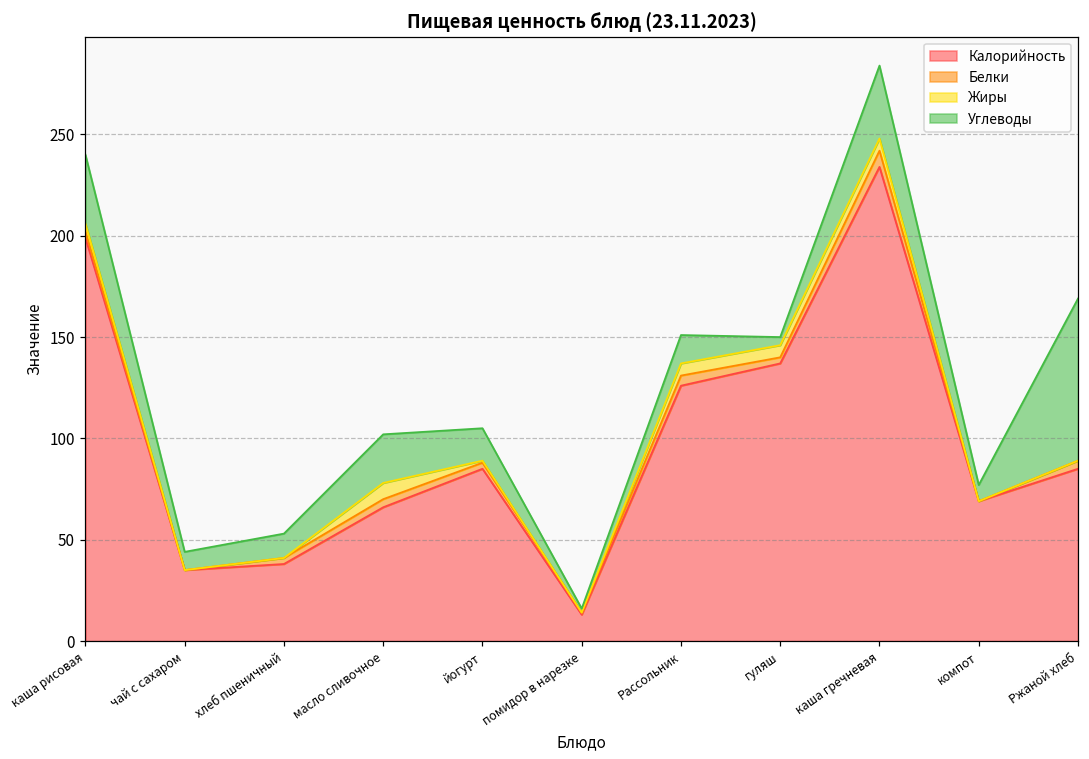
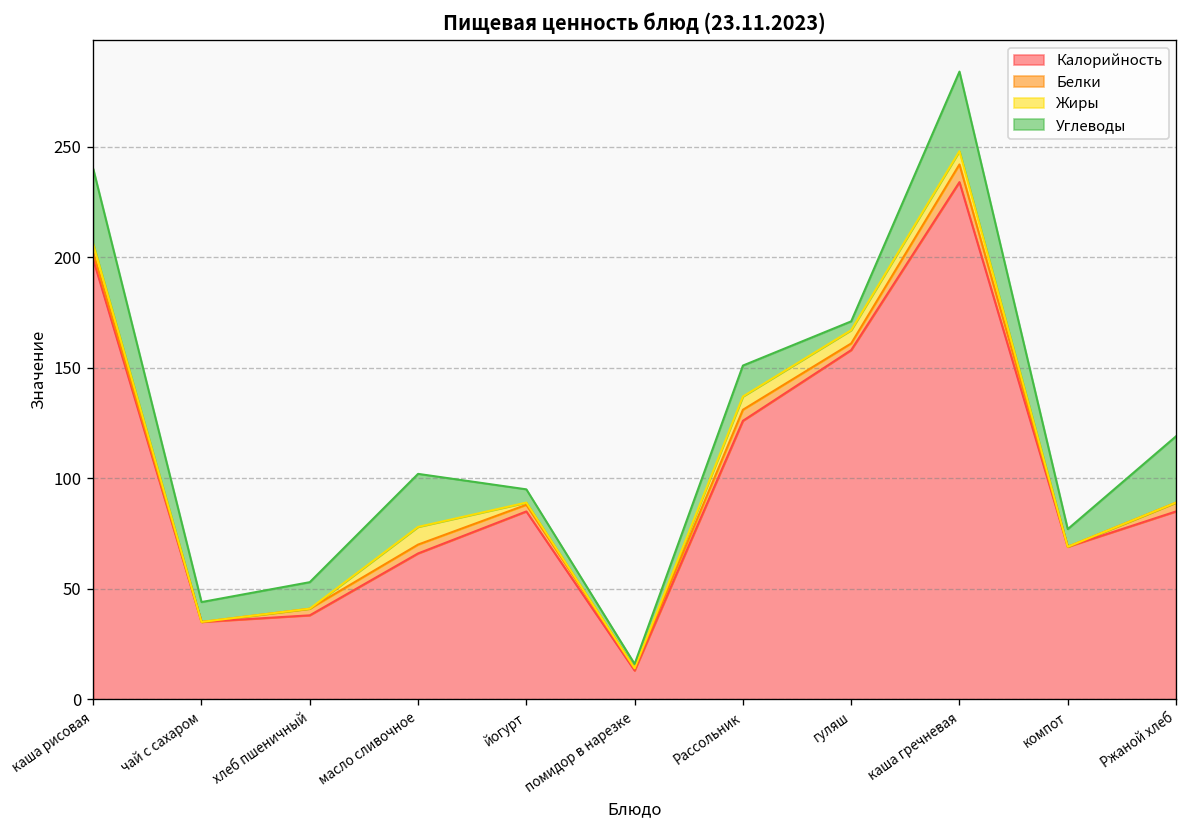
Углеводы, йогурт: 16 -> 6
Калорийность, гуляш: 137 -> 158
Углеводы, Ржаной хлеб: 80 -> 30
